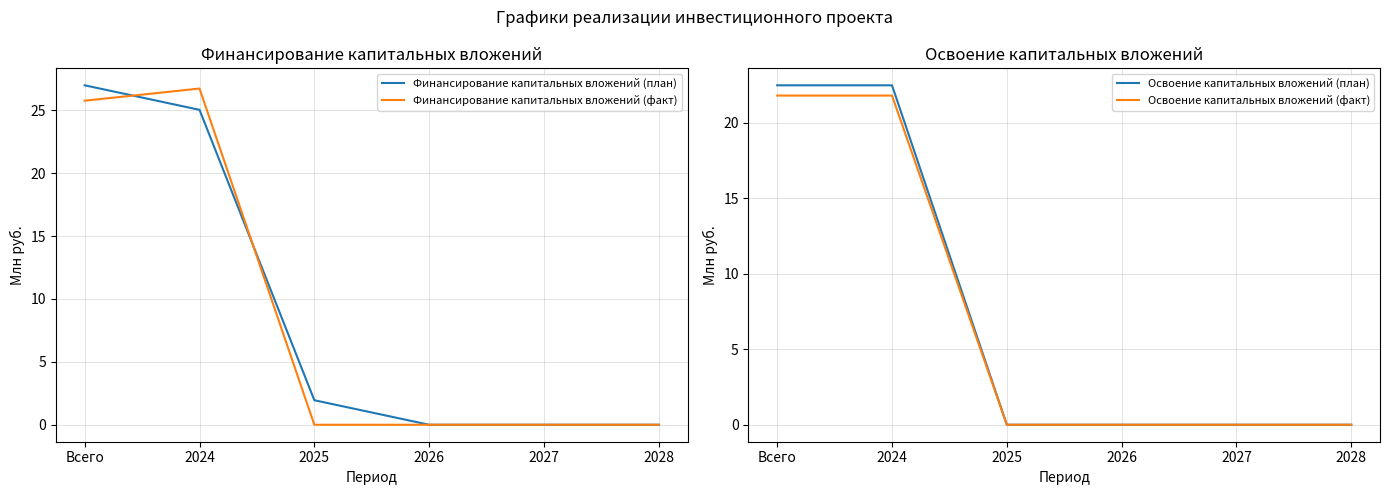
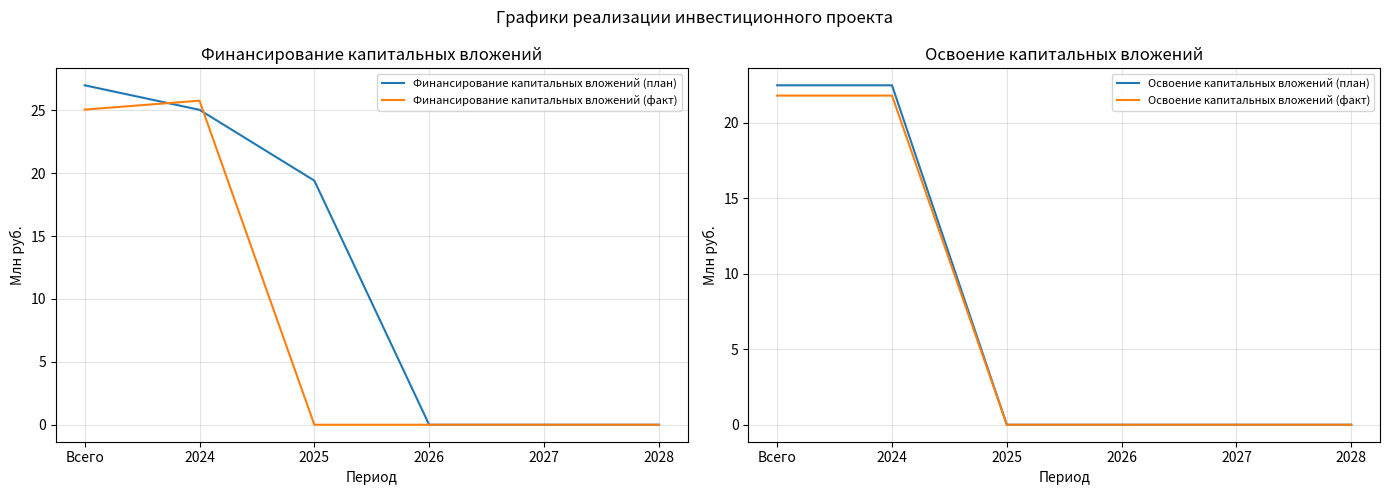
Финансирование капитальных вложений, Финансирование капитальных вложений (факт), Всего: 25.8 -> 25.1
Финансирование капитальных вложений, Финансирование капитальных вложений (факт), 2024: 26.7 -> 25.8
Финансирование капитальных вложений, Финансирование капитальных вложений (план), 2025: 2.0 -> 19.4
